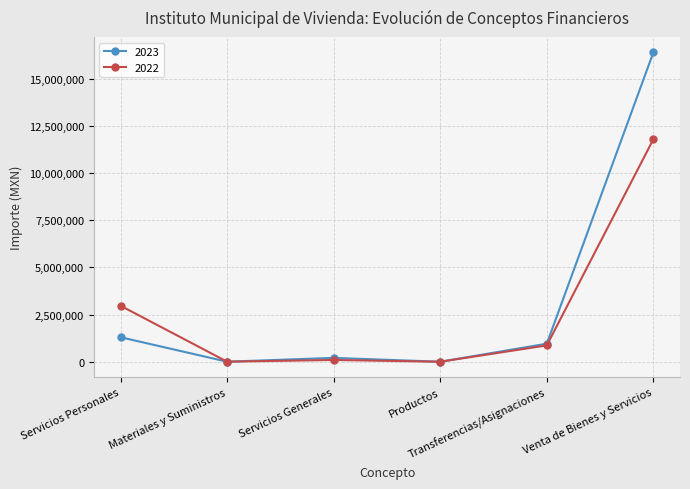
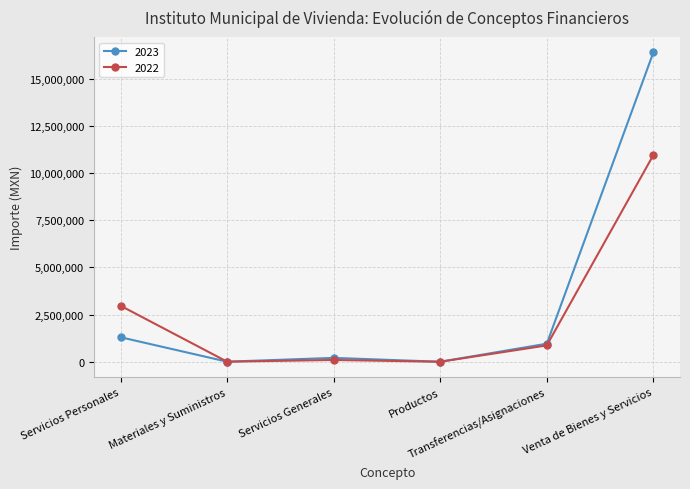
2022, Venta de Bienes y Servicios: 11,800,000 -> 11,000,000
